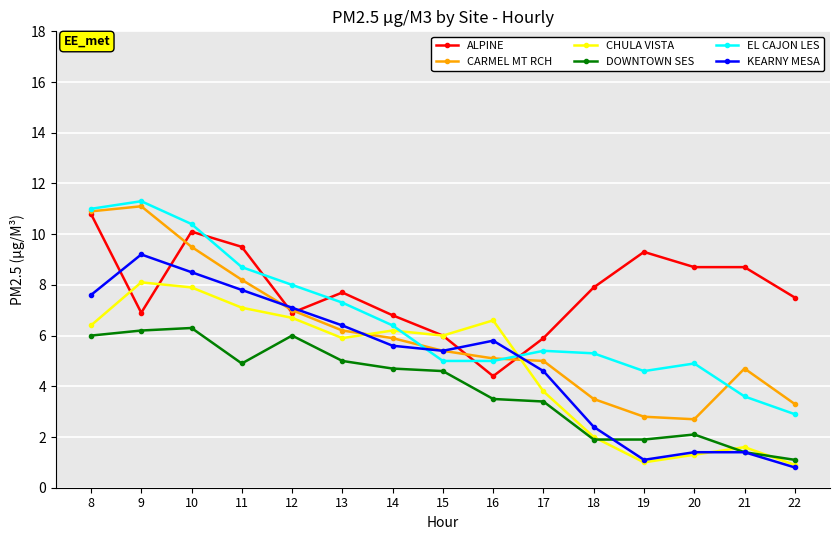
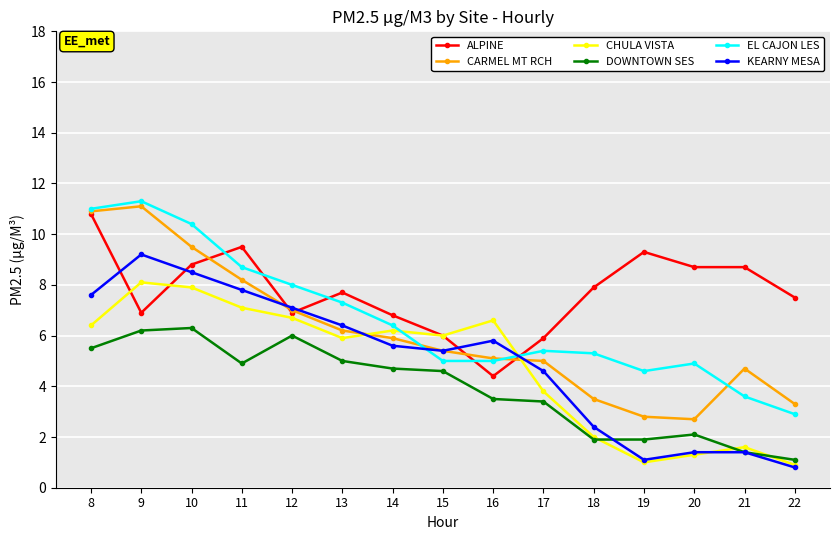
DOWNTOWN SES, 8: 6.0 -> 5.5
ALPINE, 10: 10.1 -> 8.8
